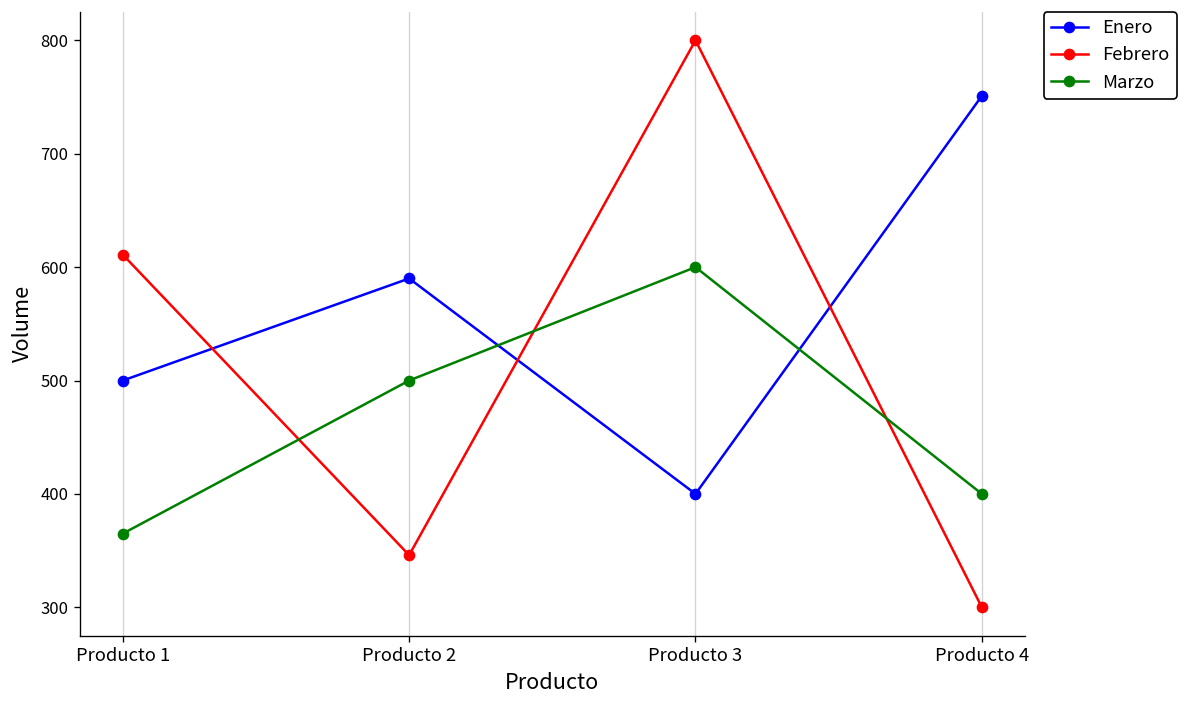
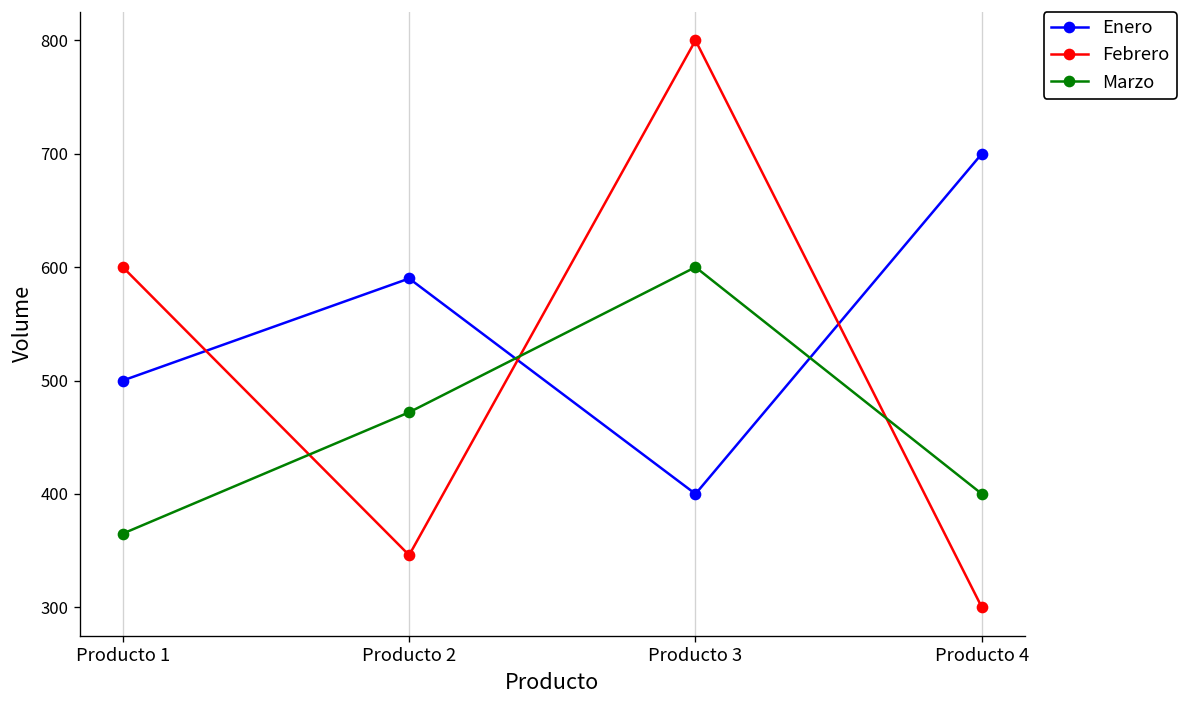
Febrero, Producto 1: 610 -> 600
Marzo, Producto 2: 500 -> 470
Enero, Producto 4: 750 -> 700
